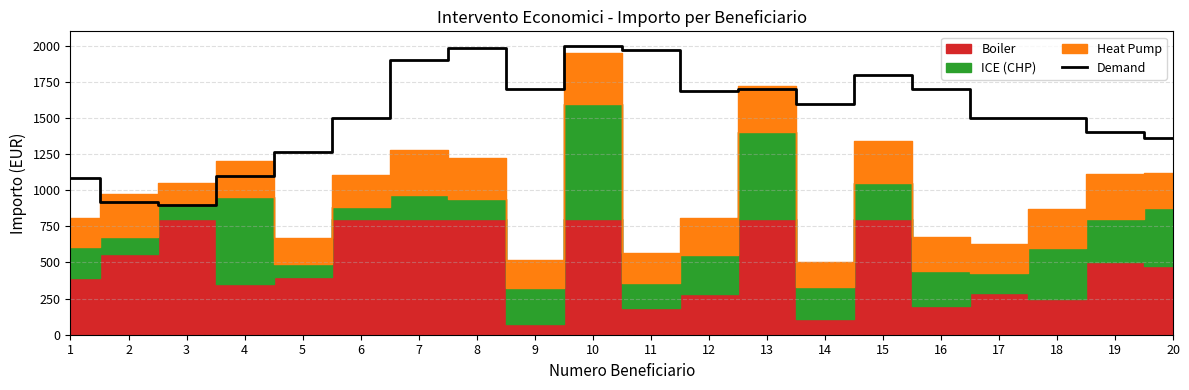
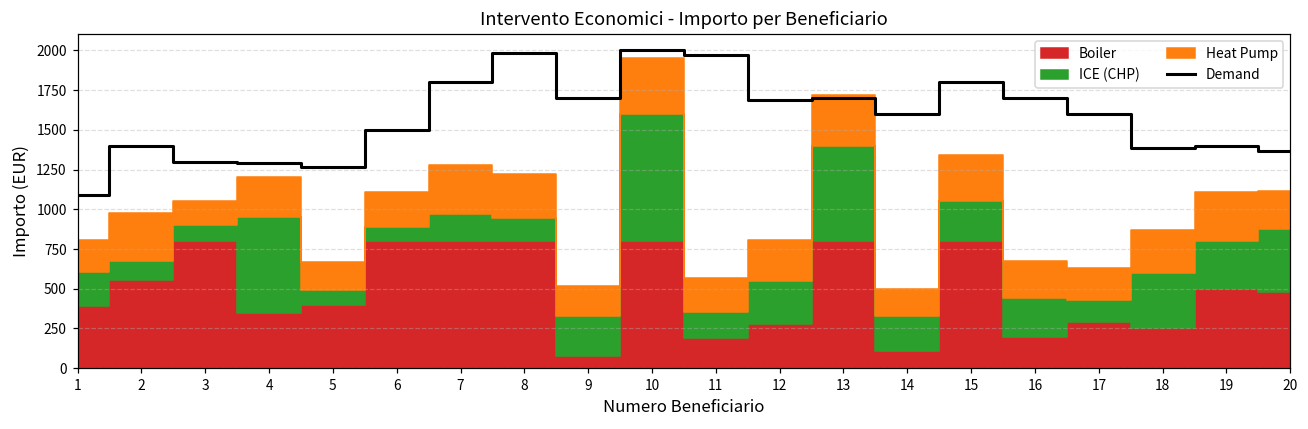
Demand, 2: 920 -> 1400
Demand, 3: 900 -> 1300
Demand, 4: 1100 -> 1290
Demand, 7: 1900 -> 1800
Demand, 17: 1500 -> 1600
Demand, 18: 1500 -> 1380
